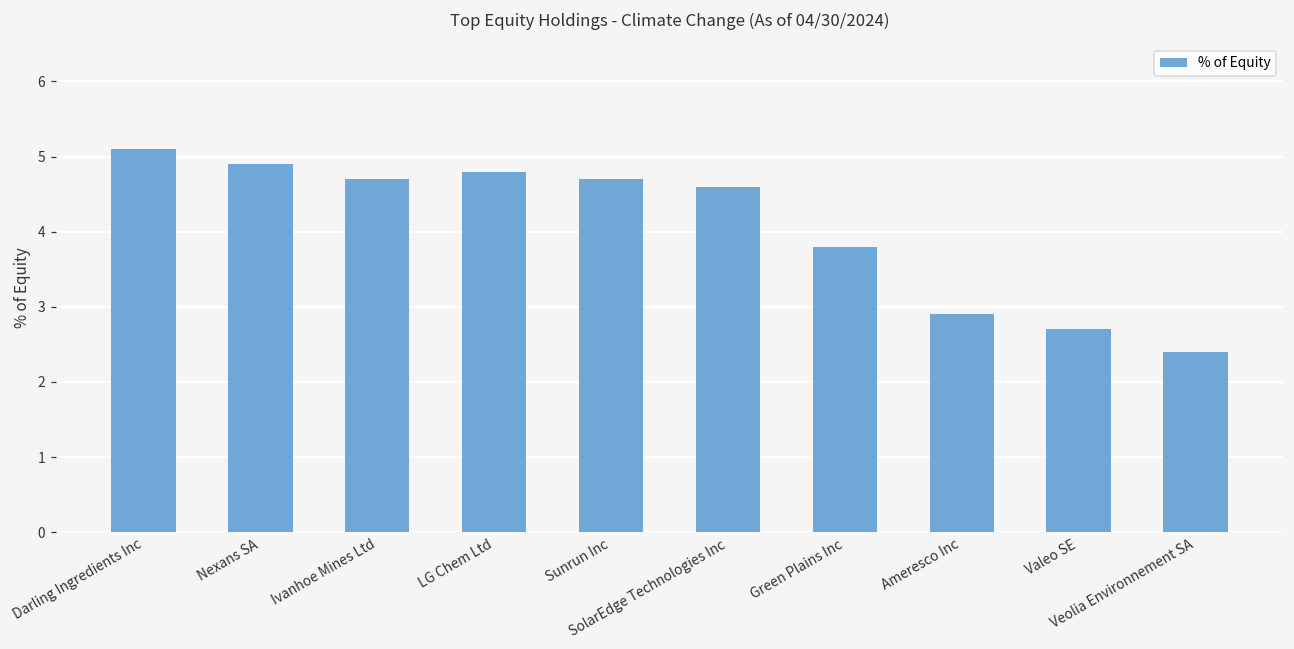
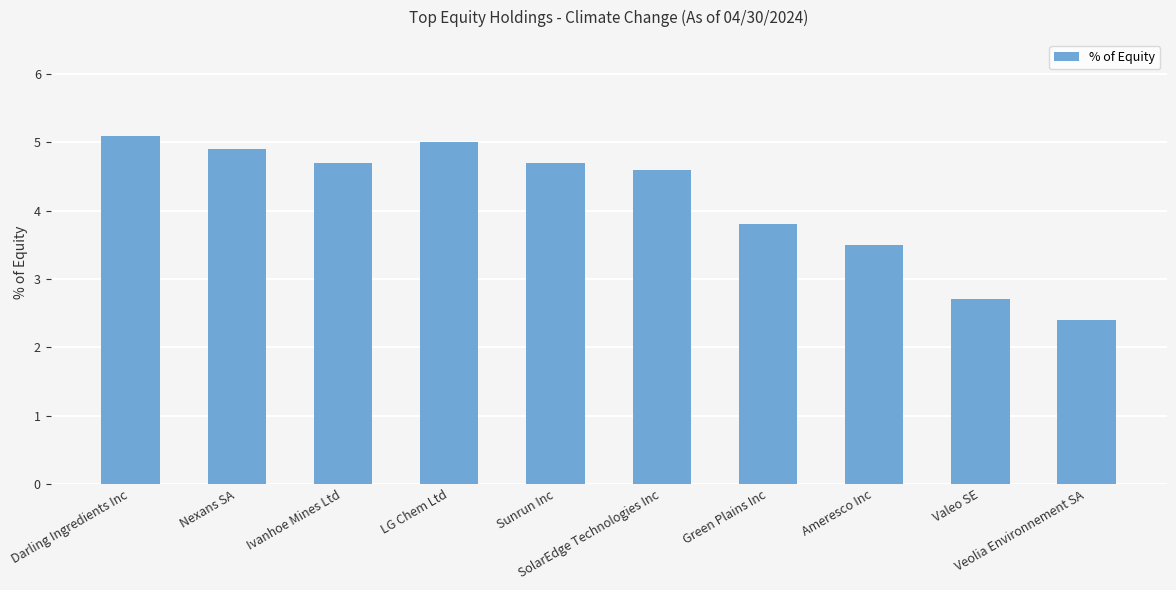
LG Chem Ltd: 4.8 -> 5.0
Ameresco Inc: 2.9 -> 3.5
